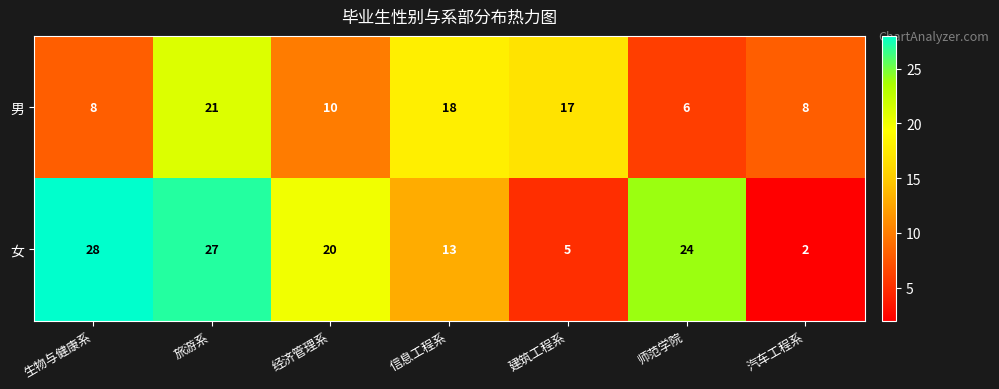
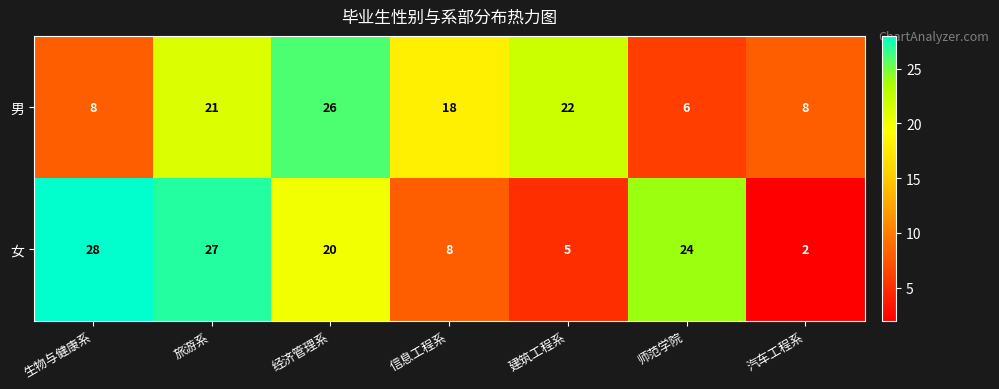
男, 经济管理系: 10 -> 26
男, 建筑工程系: 17 -> 22
女, 信息工程系: 13 -> 8
